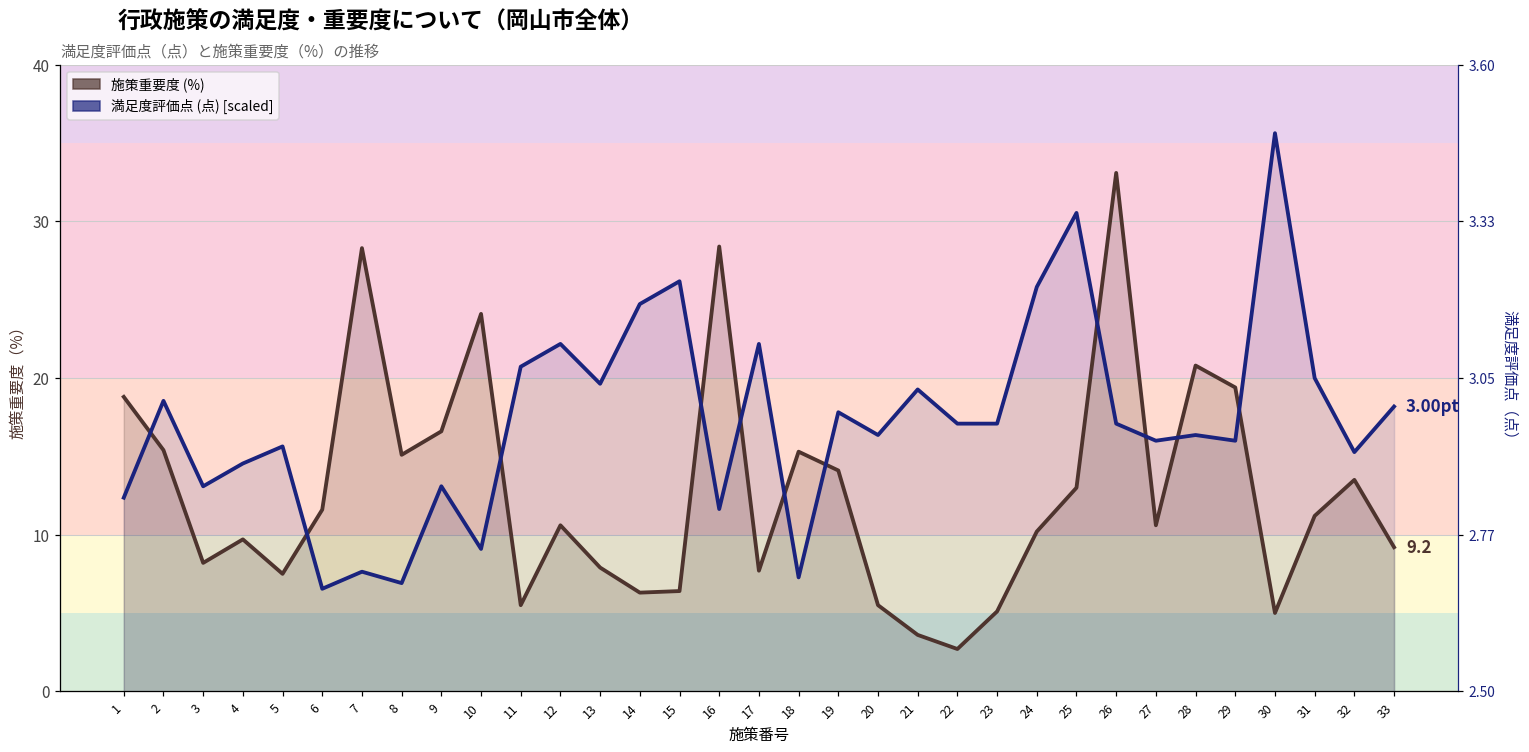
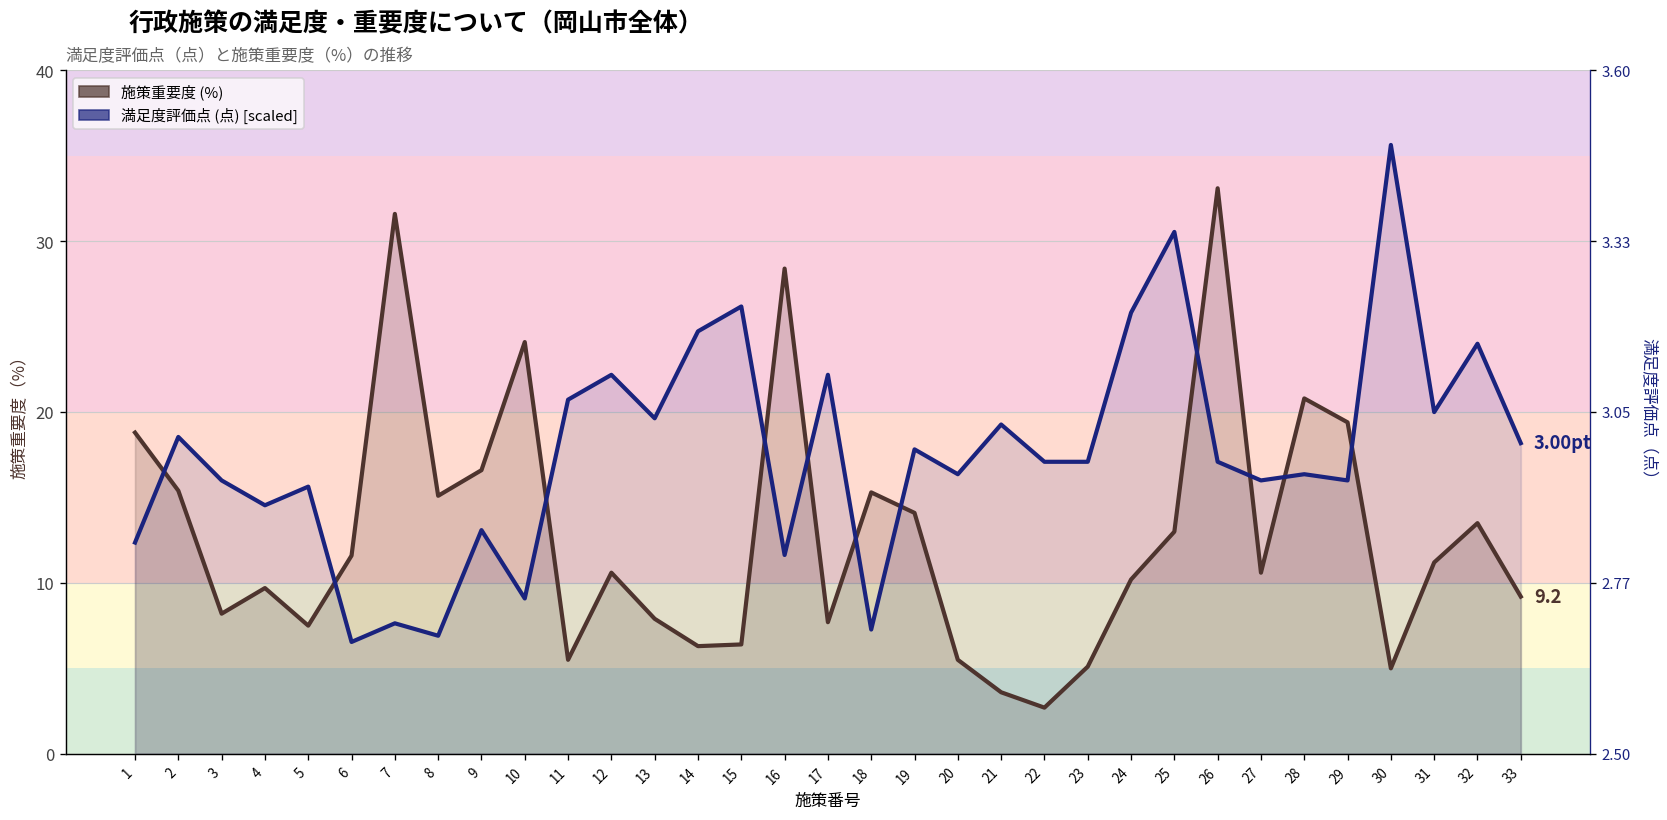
満足度評価点 (点) [scaled], 3: 13.1 -> 16.0
施策重要度 (%), 7: 28.3 -> 31.6
満足度評価点 (点) [scaled], 32: 15.3 -> 24.0
